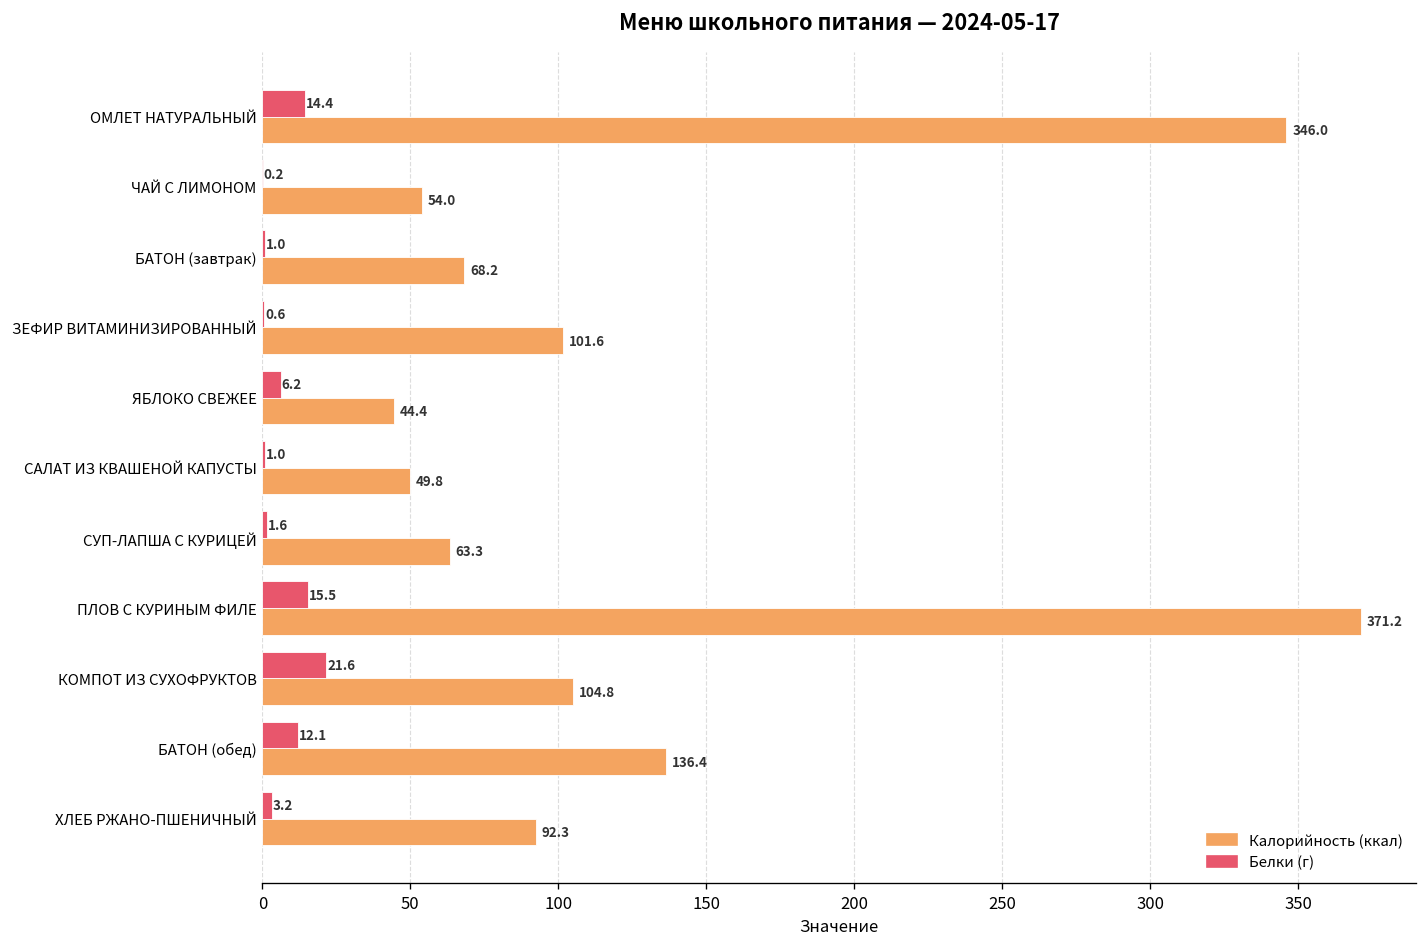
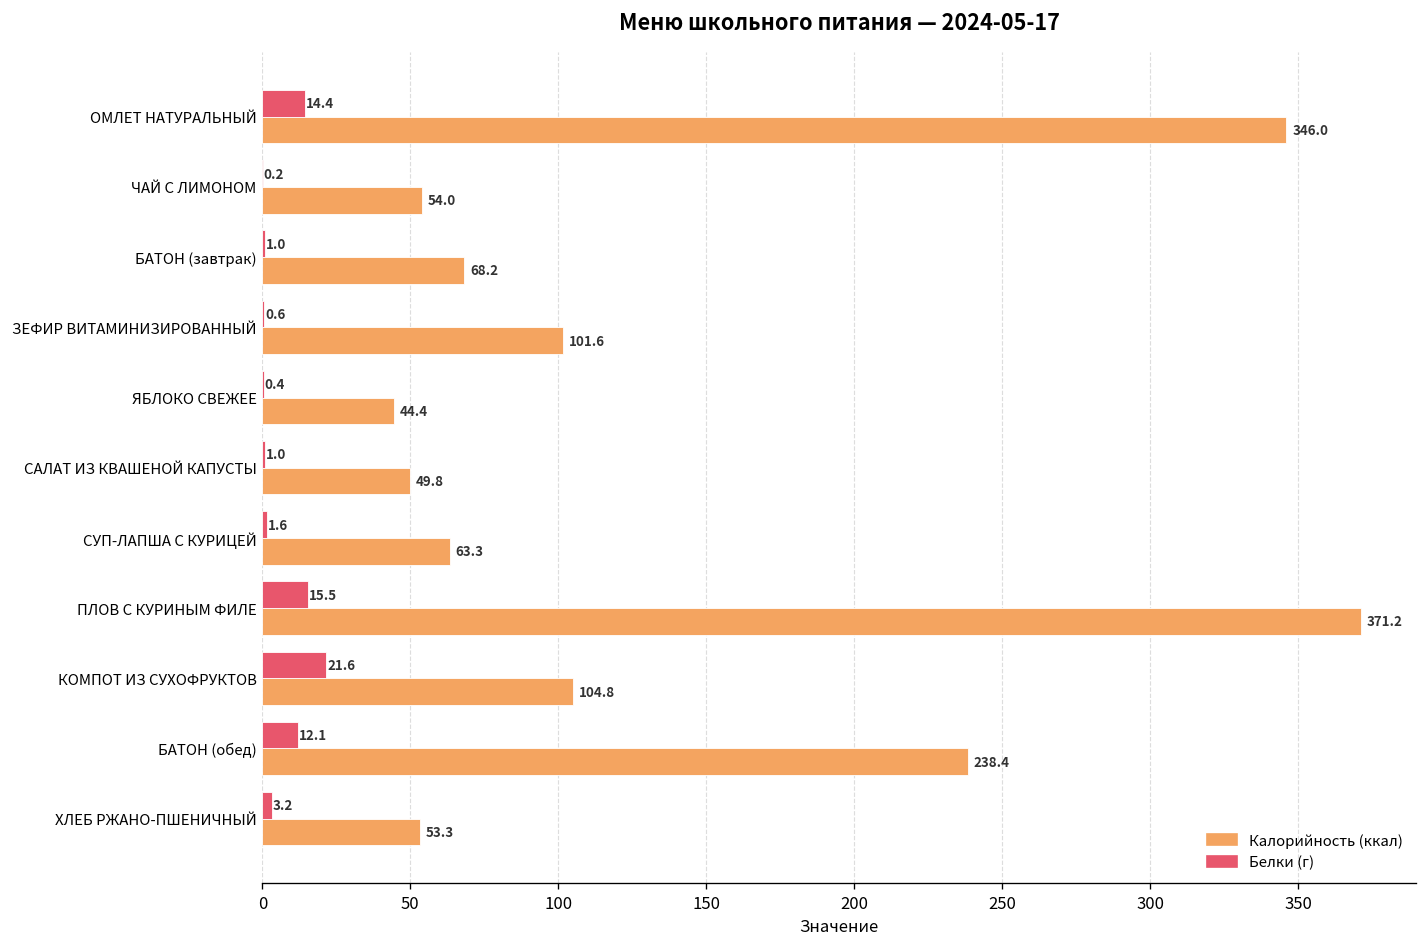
Белки (г), ЯБЛОКО СВЕЖЕЕ: 6.2 -> 0.4
Калорийность (ккал), БАТОН (обед): 136.4 -> 238.4
Калорийность (ккал), ХЛЕБ РЖАНО-ПШЕНИЧНЫЙ: 92.3 -> 53.3
